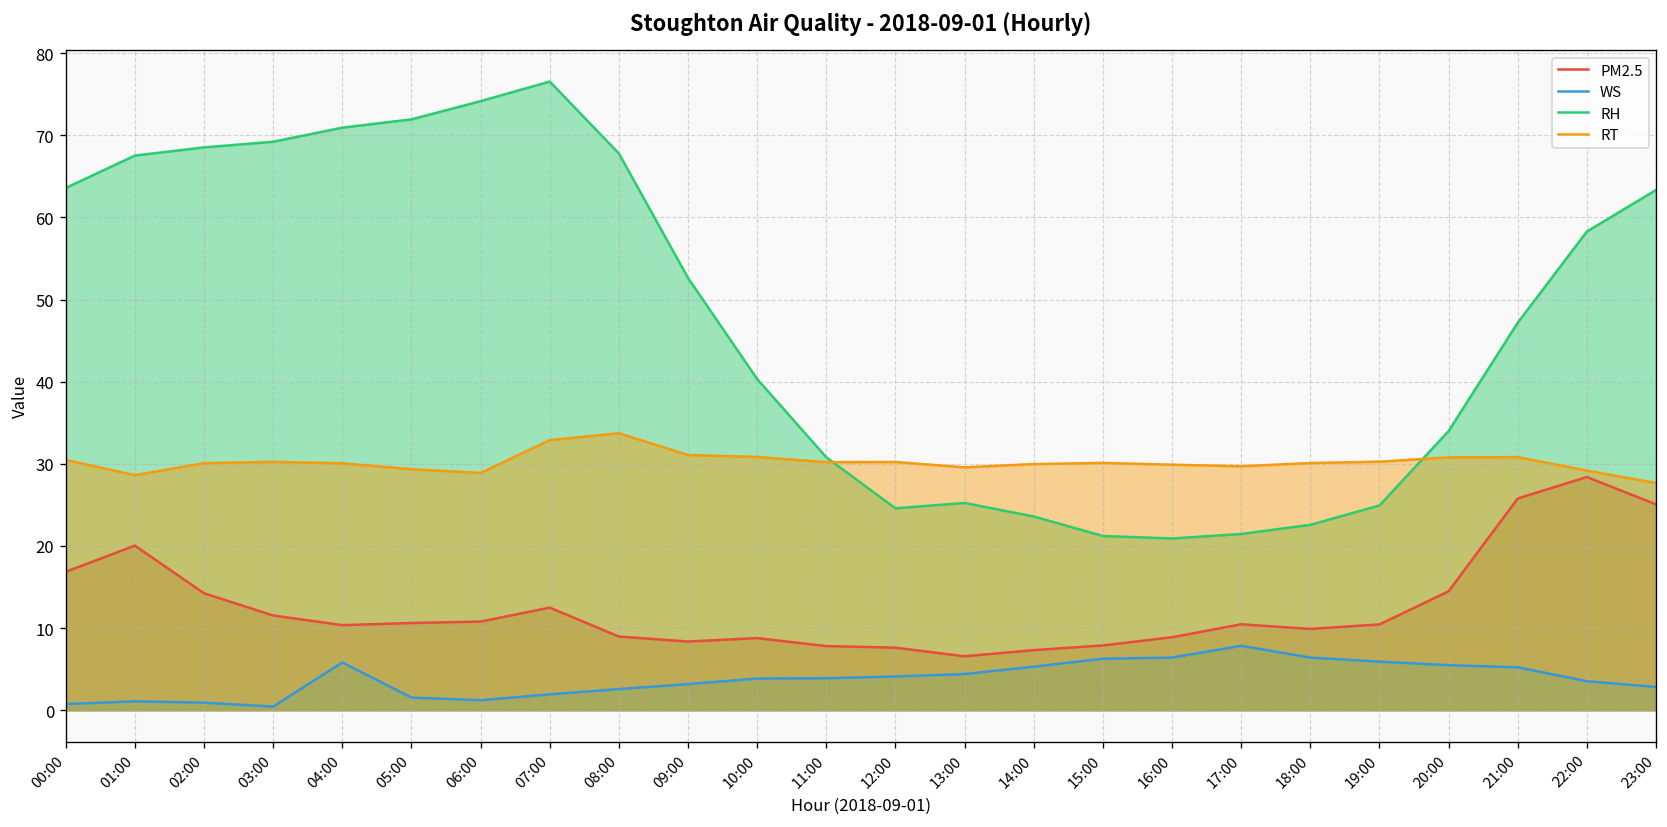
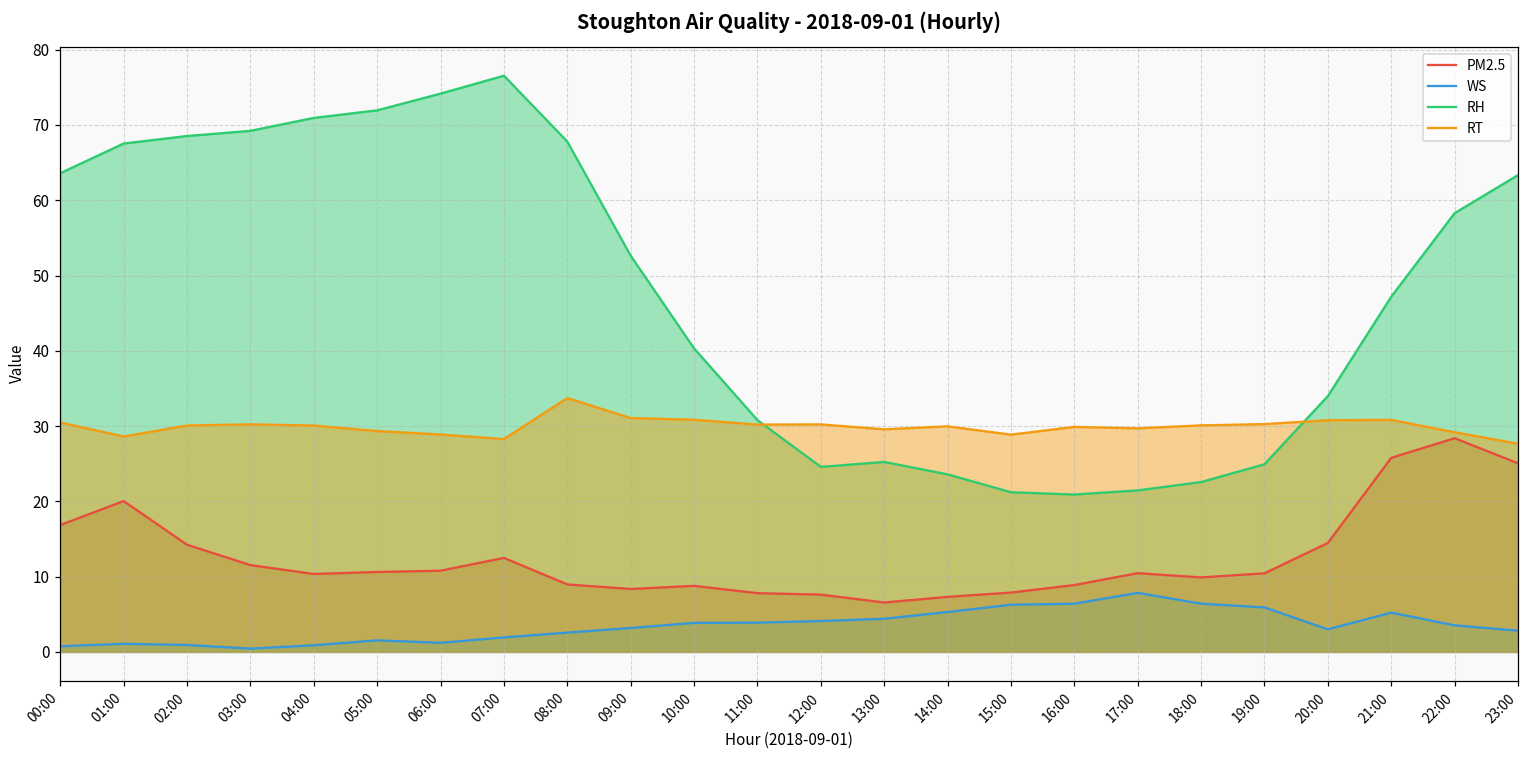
WS, 04:00: 6 -> 1
RT, 07:00: 33 -> 28
RT, 15:00: 30 -> 29
WS, 20:00: 5 -> 3
